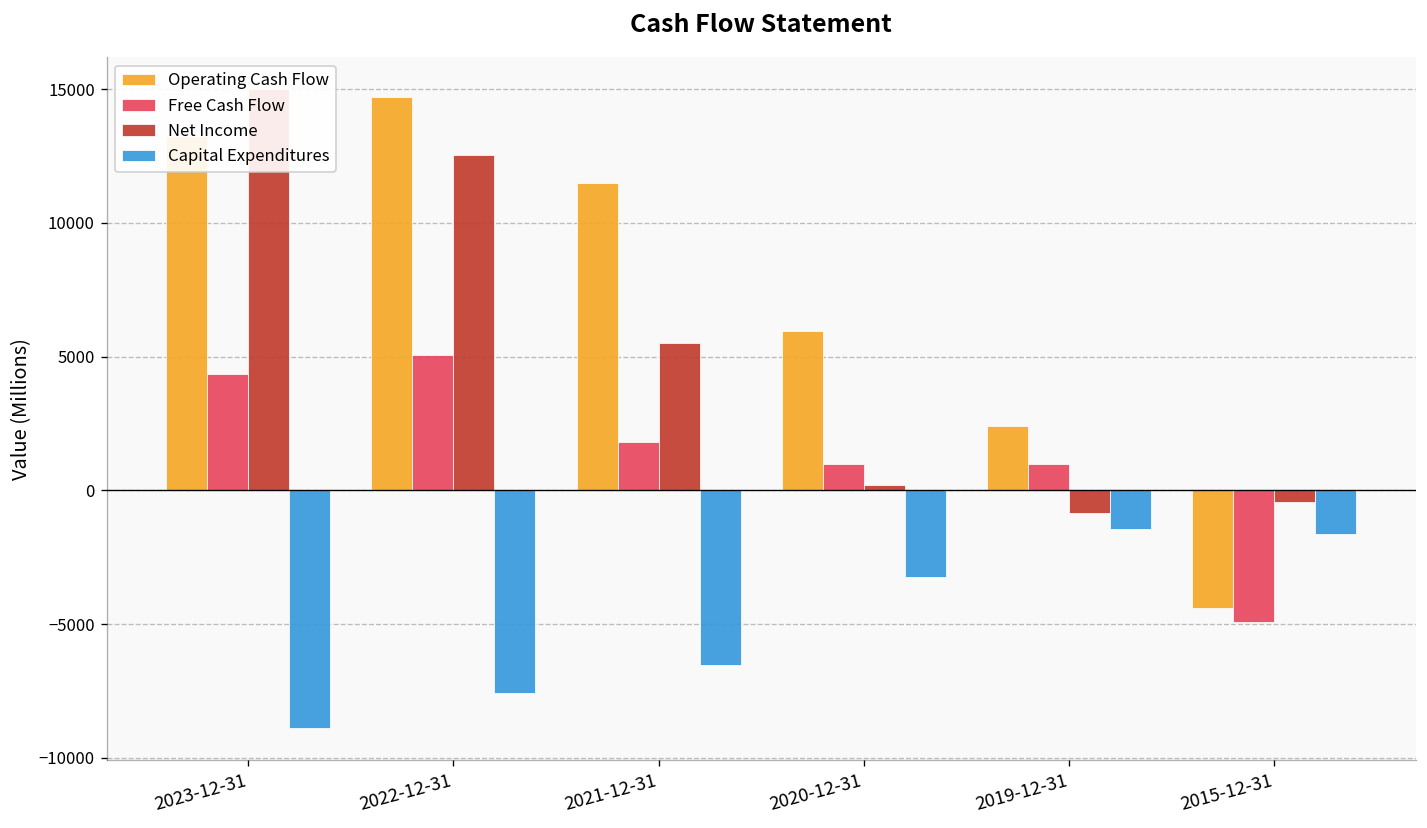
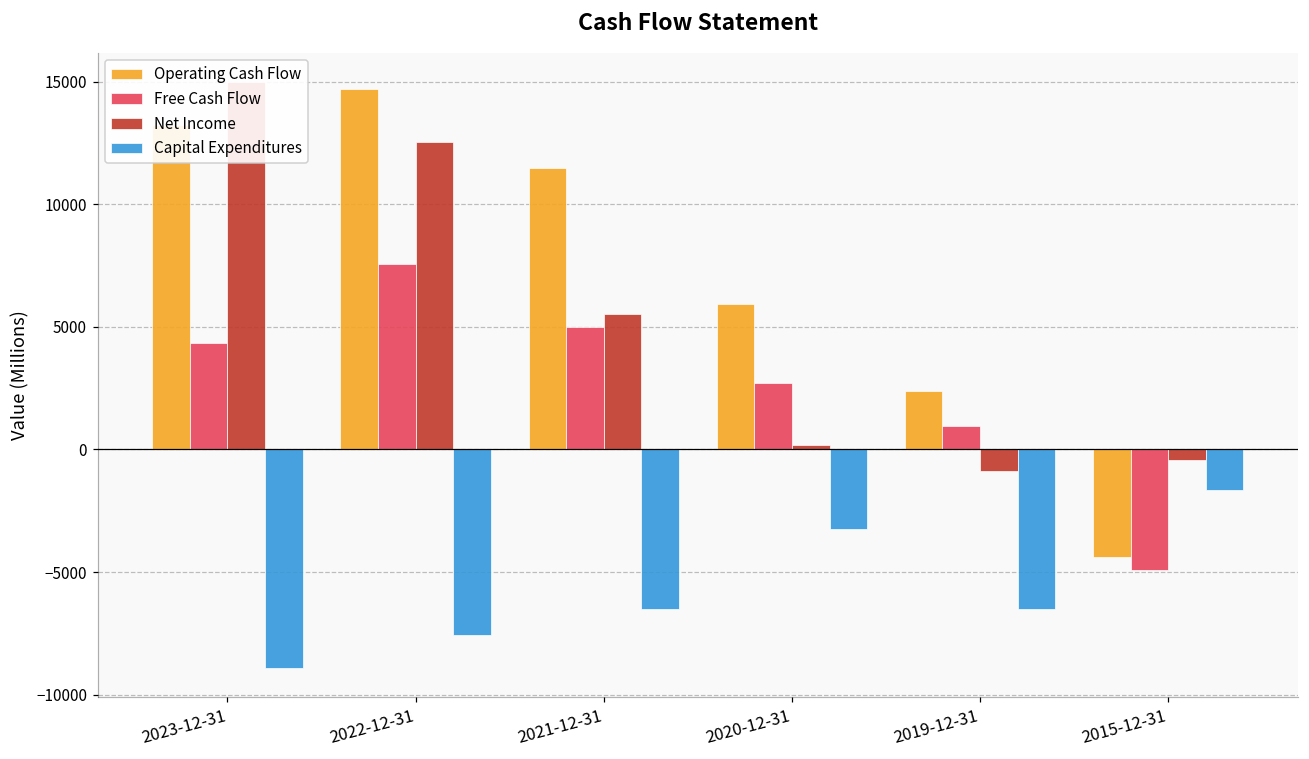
Free Cash Flow, 2022-12-31: 5100 -> 7600
Free Cash Flow, 2021-12-31: 1800 -> 5000
Free Cash Flow, 2020-12-31: 1000 -> 2700
Capital Expenditures, 2019-12-31: -1400 -> -6500
